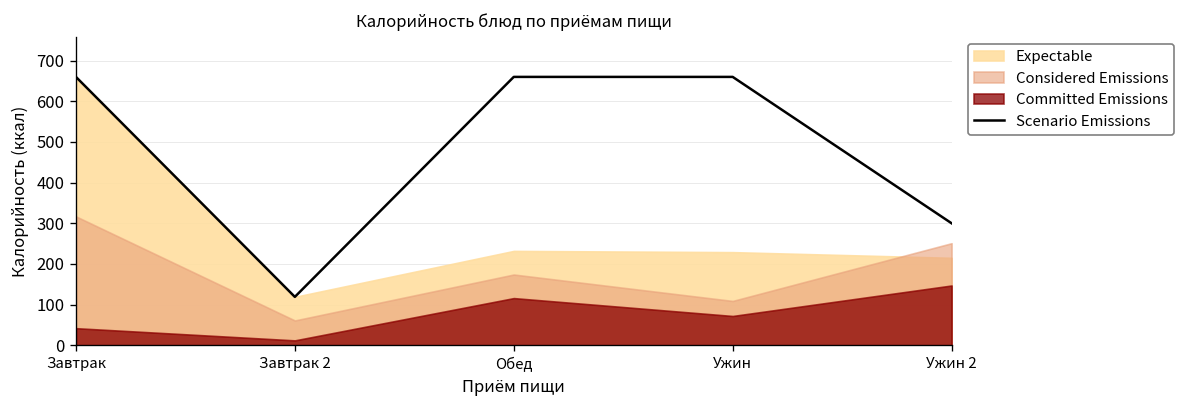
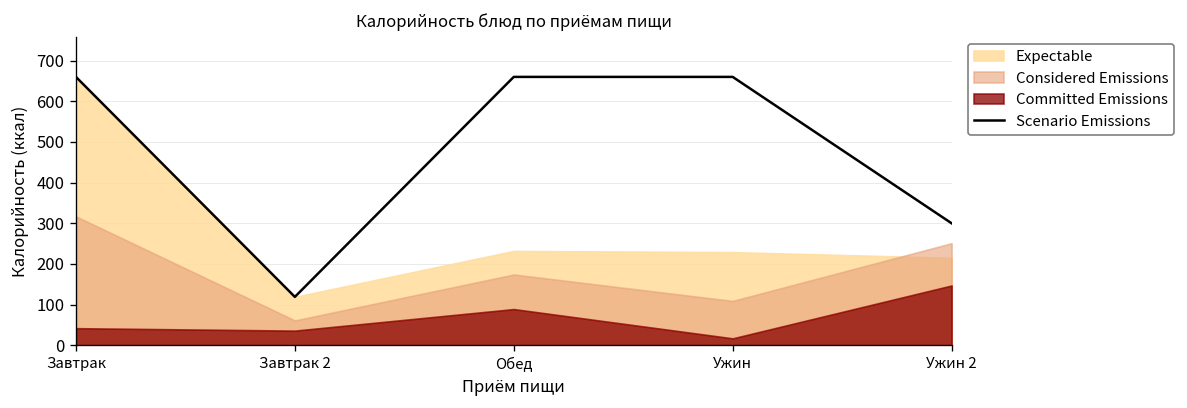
Committed Emissions, Завтрак 2: 10 -> 40
Committed Emissions, Обед: 120 -> 90
Committed Emissions, Ужин: 70 -> 20
